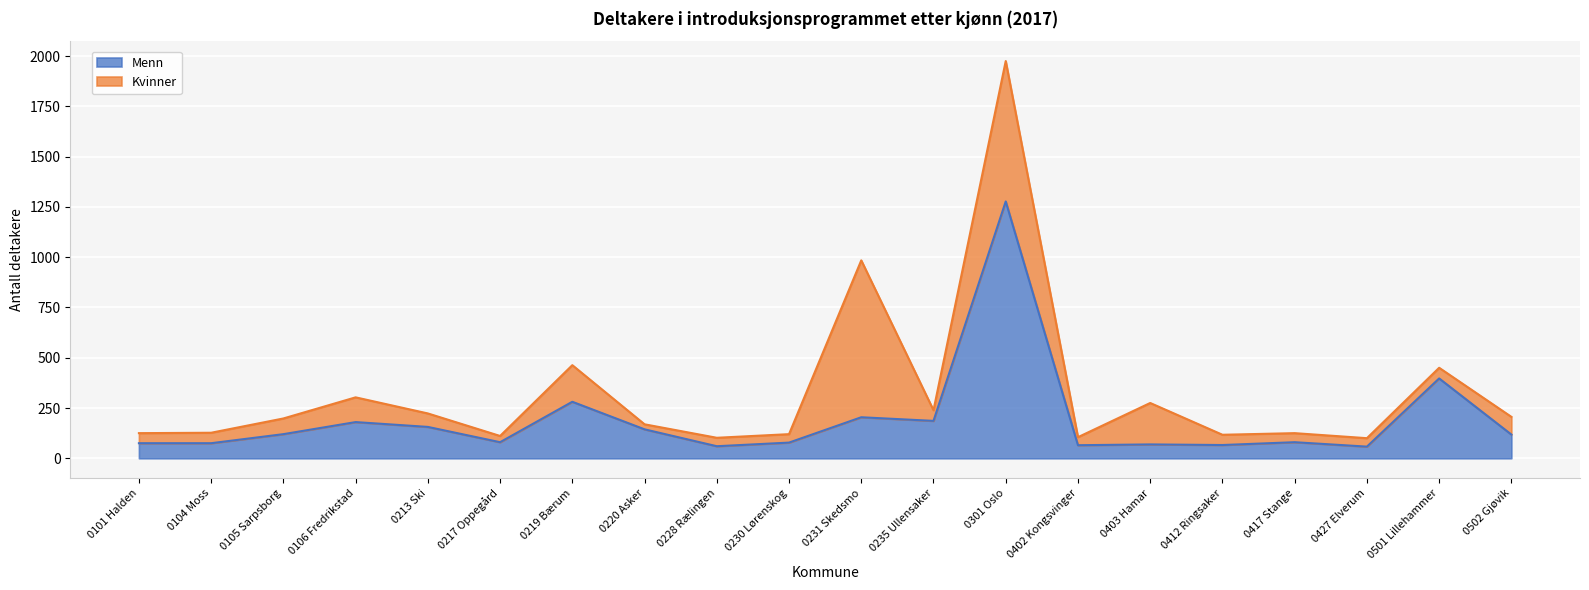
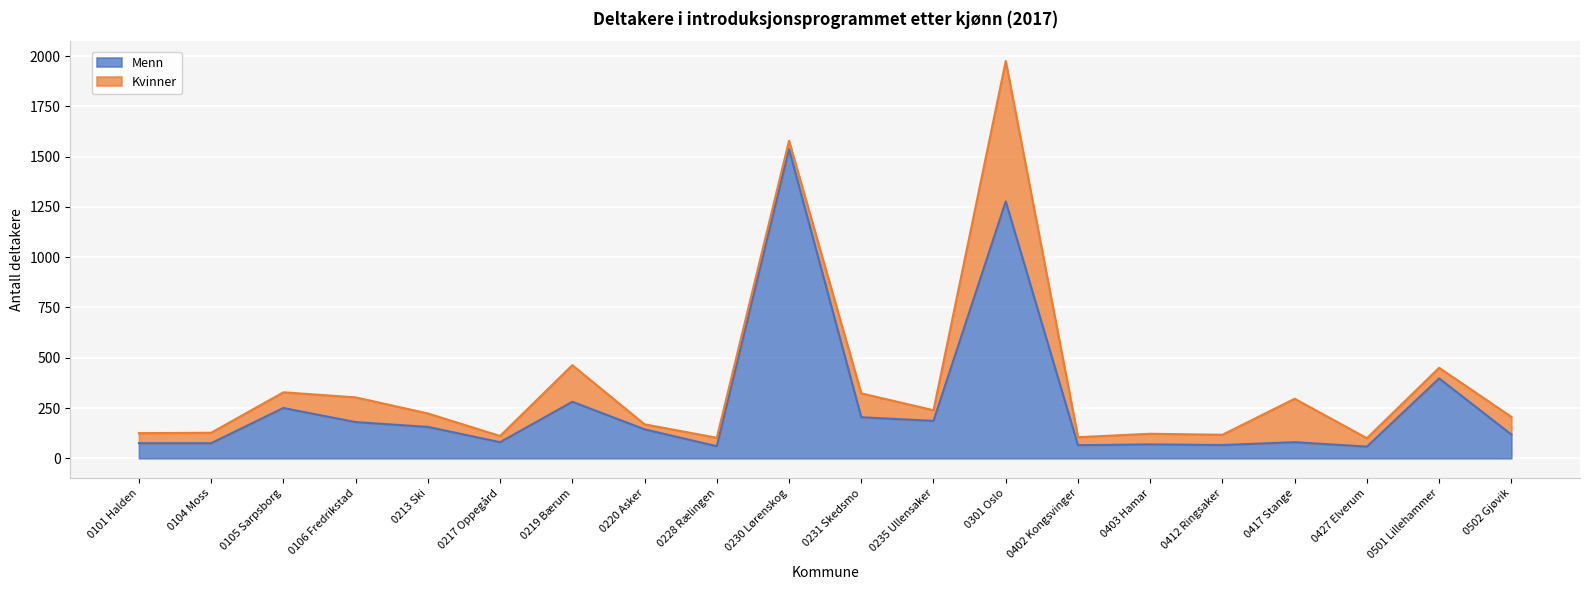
Menn, 0105 Sarpsborg: 120 -> 250
Menn, 0230 Lørenskog: 80 -> 1540
Kvinner, 0231 Skedsmo: 780 -> 120
Kvinner, 0403 Hamar: 210 -> 50
Kvinner, 0417 Stange: 50 -> 220
